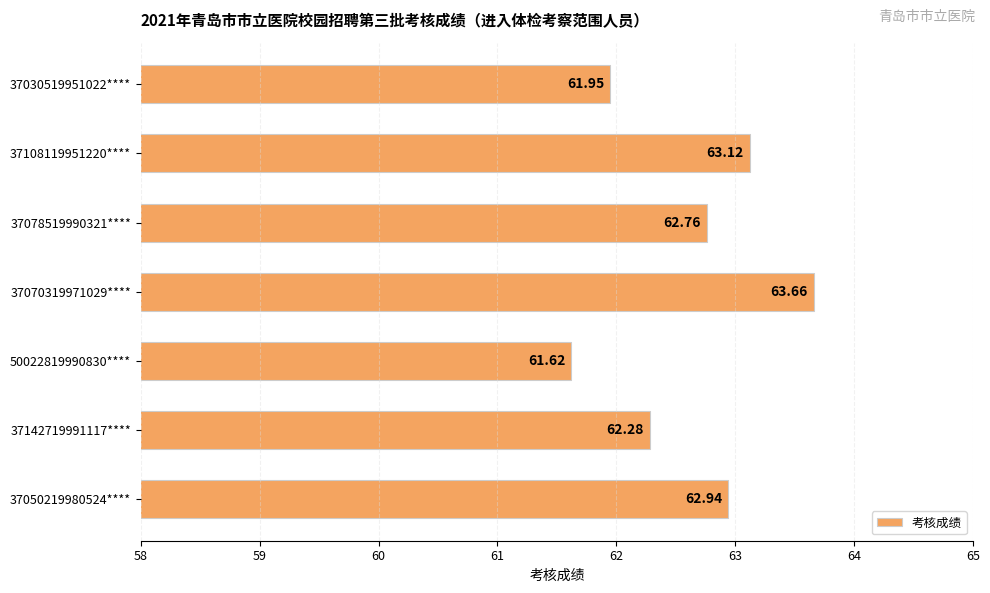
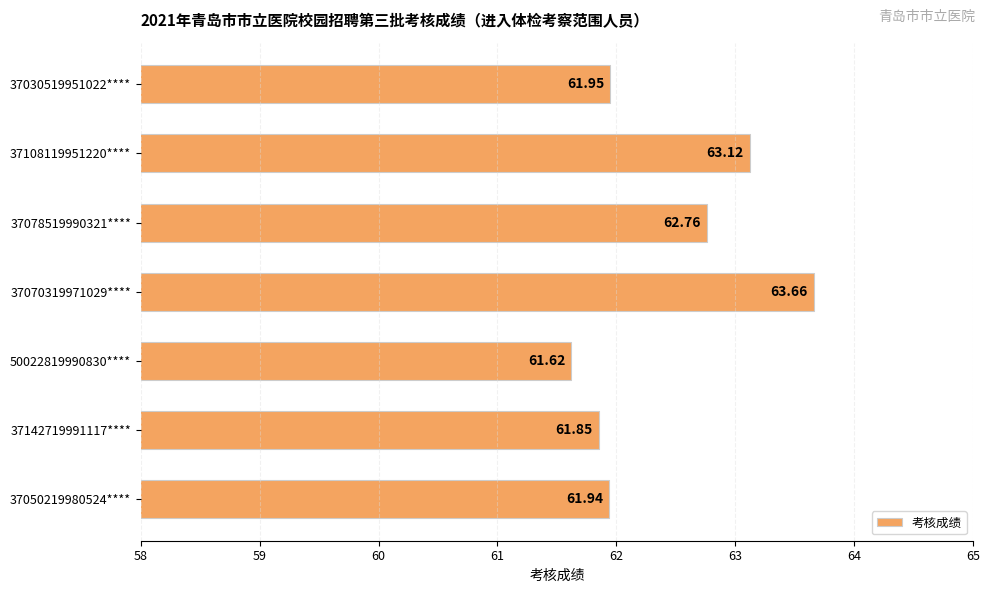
37142719991117****: 62.28 -> 61.85
37050219980524****: 62.94 -> 61.94
